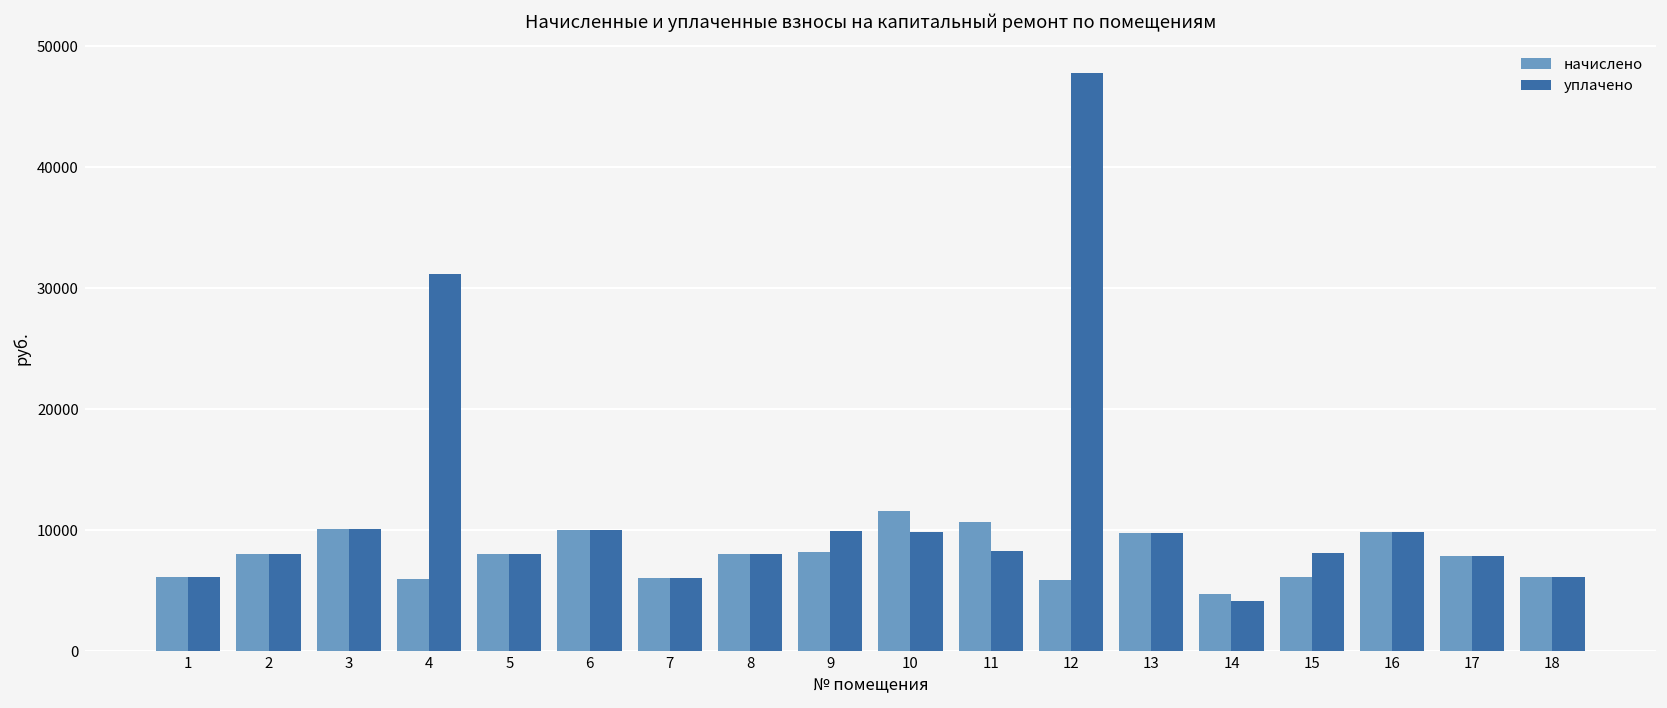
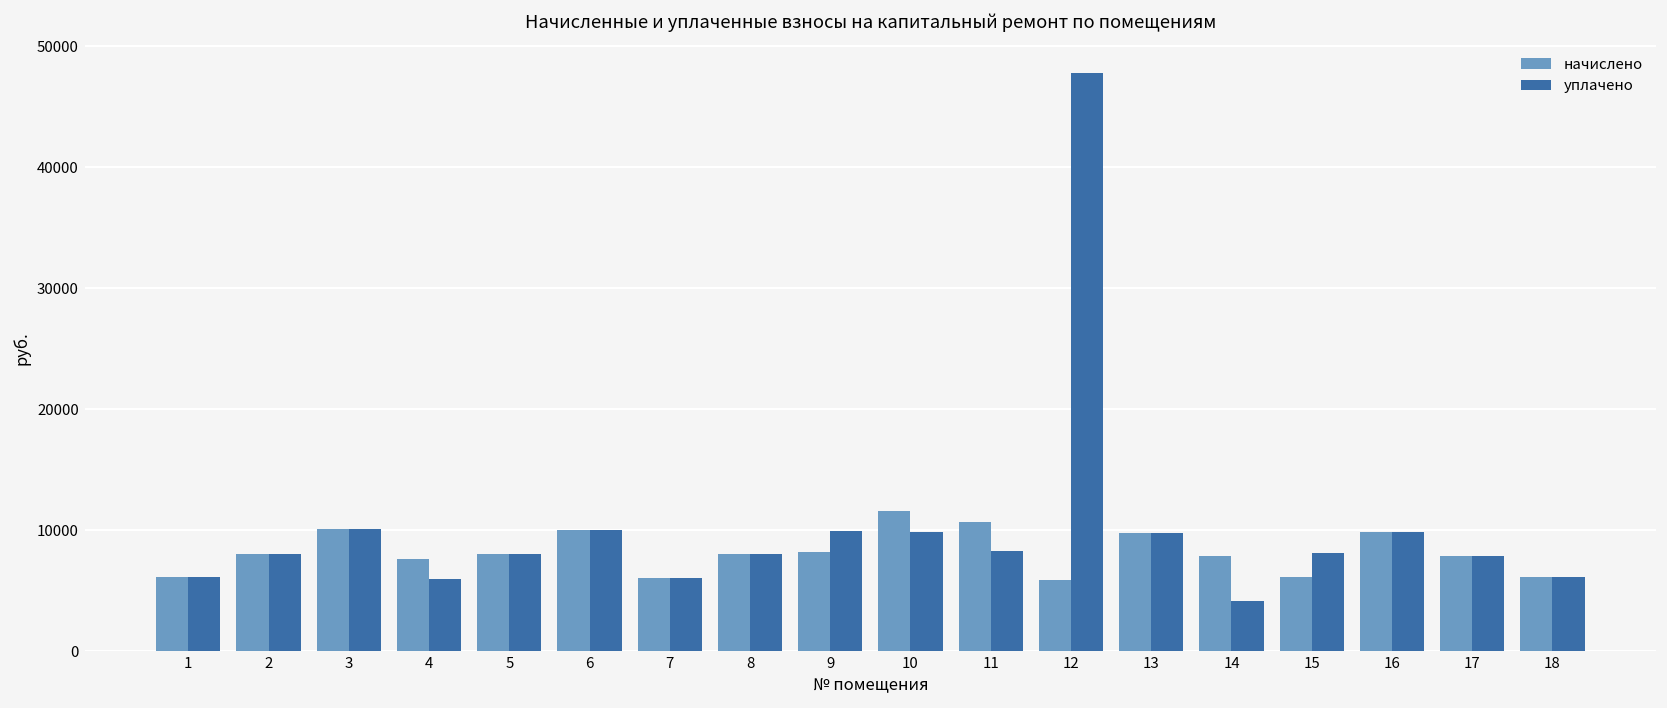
начислено, 4: 6000 -> 7600
уплачено, 4: 31200 -> 6000
начислено, 14: 4700 -> 7900
